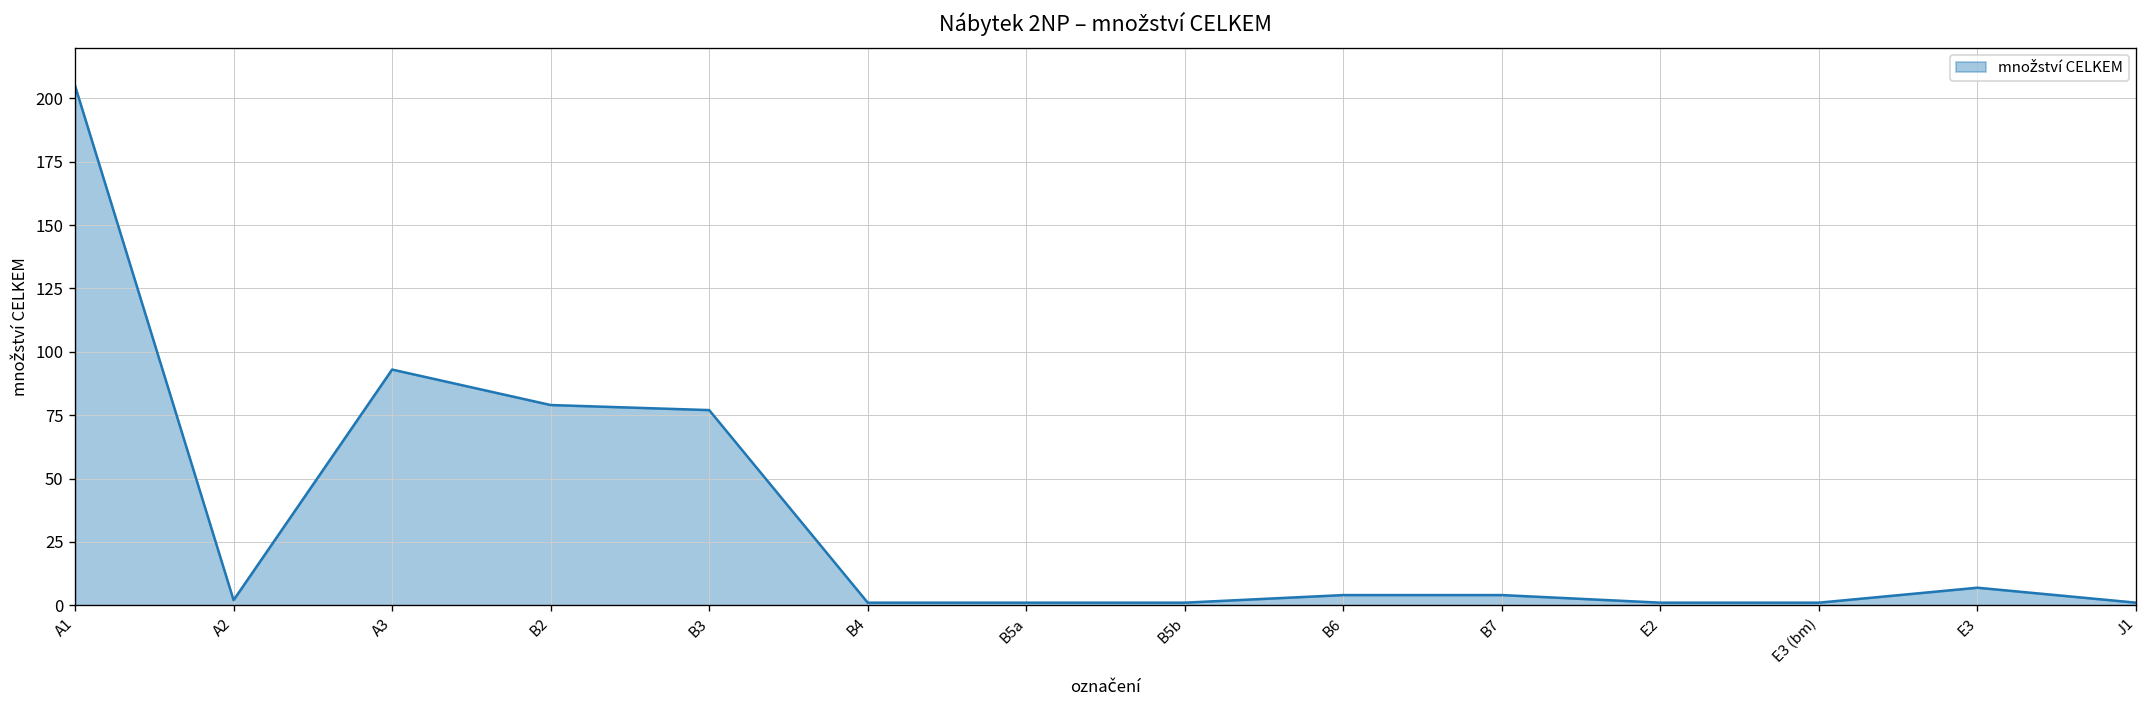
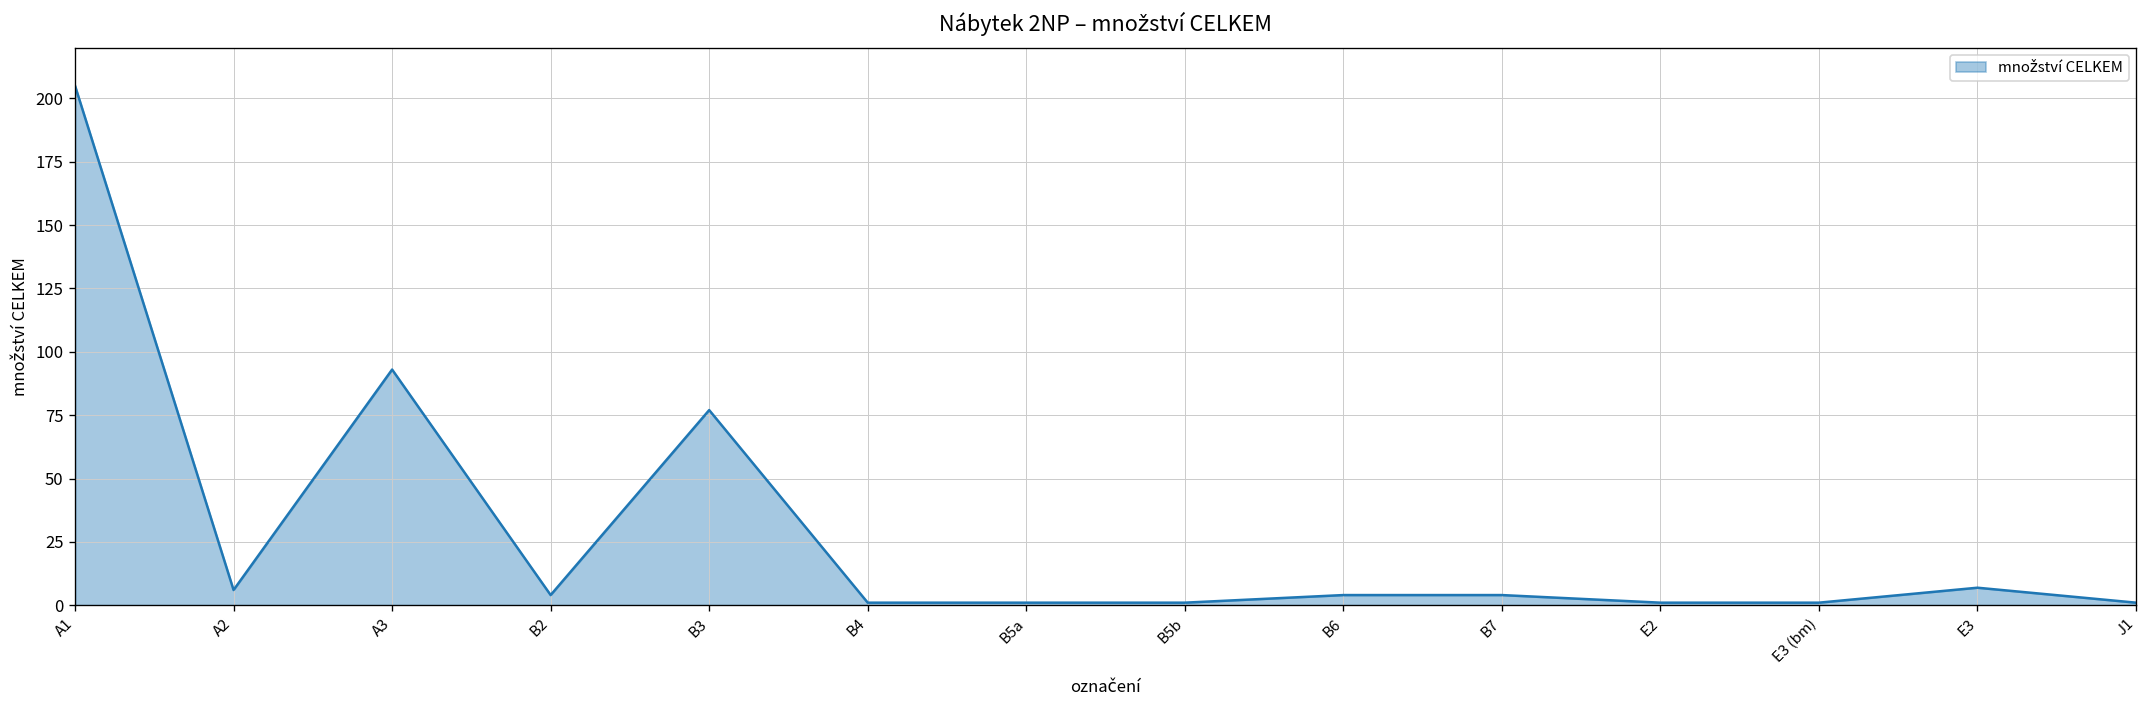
A2: 2 -> 6
B2: 79 -> 4
